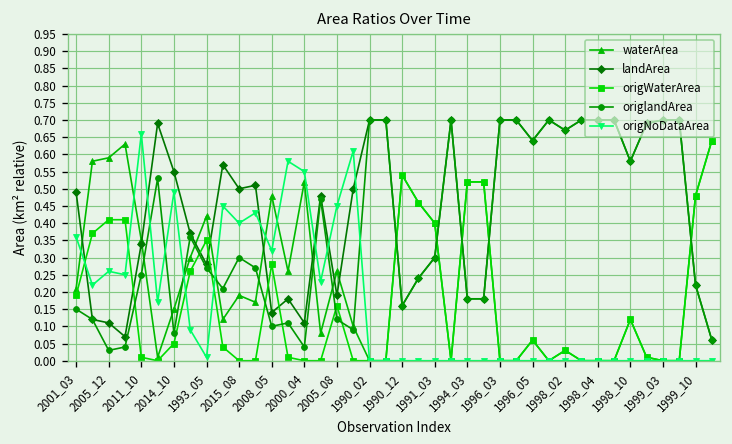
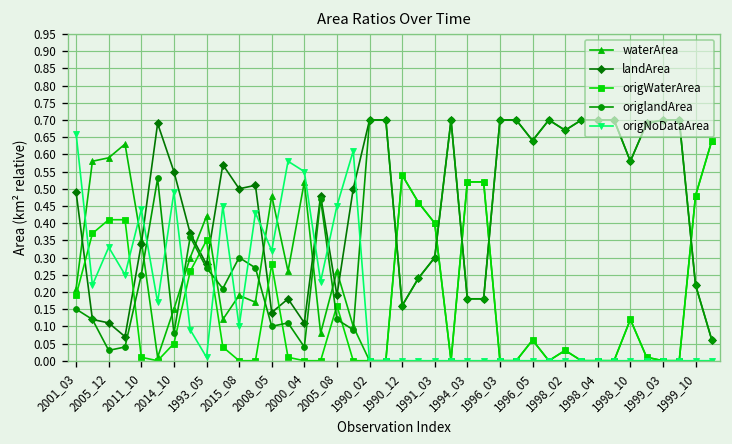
origNoDataArea, 2001_03: 0.36 -> 0.66
origNoDataArea, 2005_12: 0.26 -> 0.33
origNoDataArea, 2011_10: 0.66 -> 0.44
origNoDataArea, 2015_08: 0.4 -> 0.1
